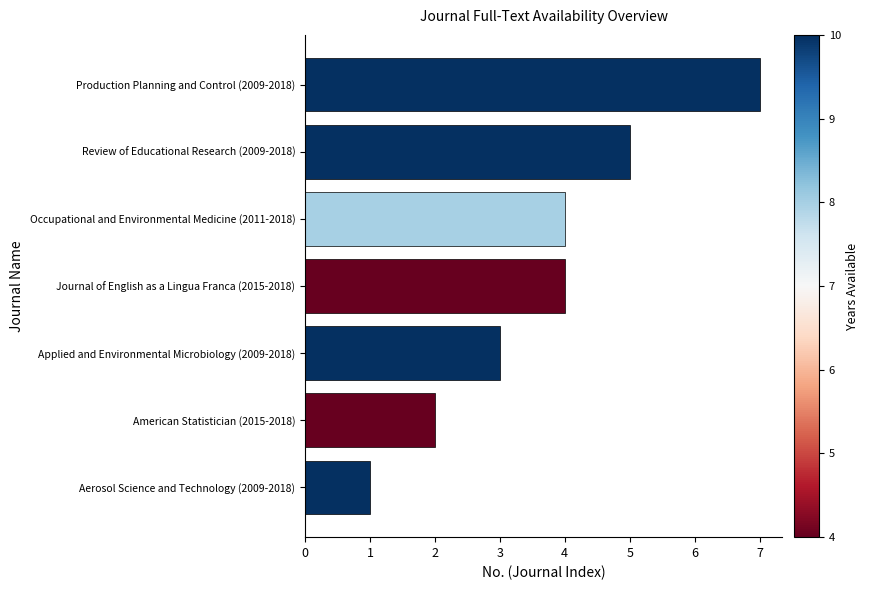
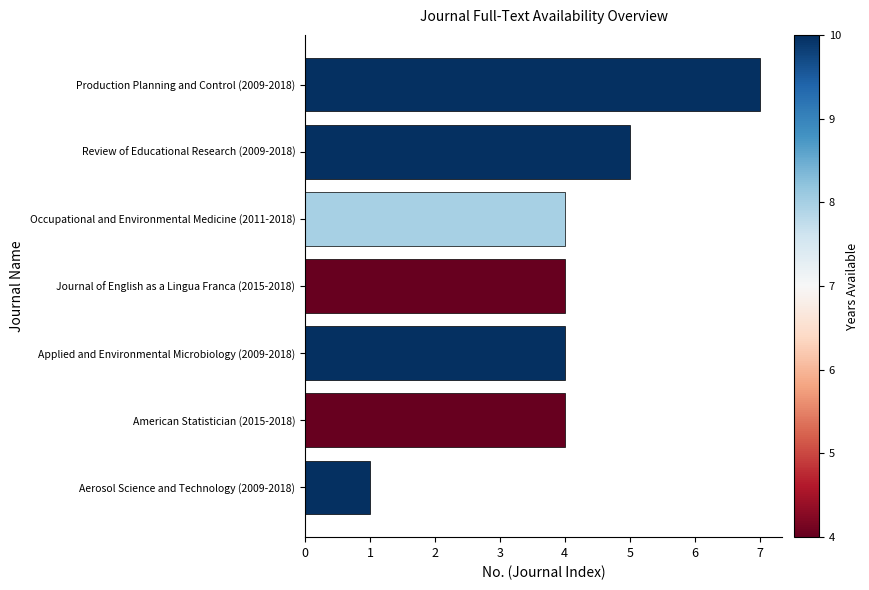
Applied and Environmental Microbiology (2009-2018): 3 -> 4
American Statistician (2015-2018): 2 -> 4
